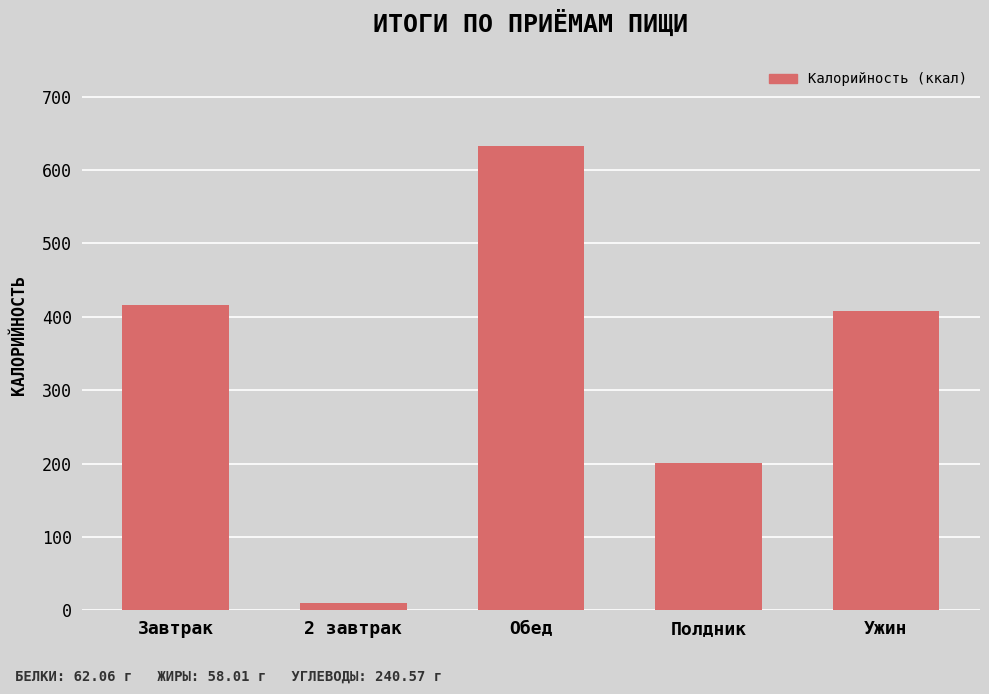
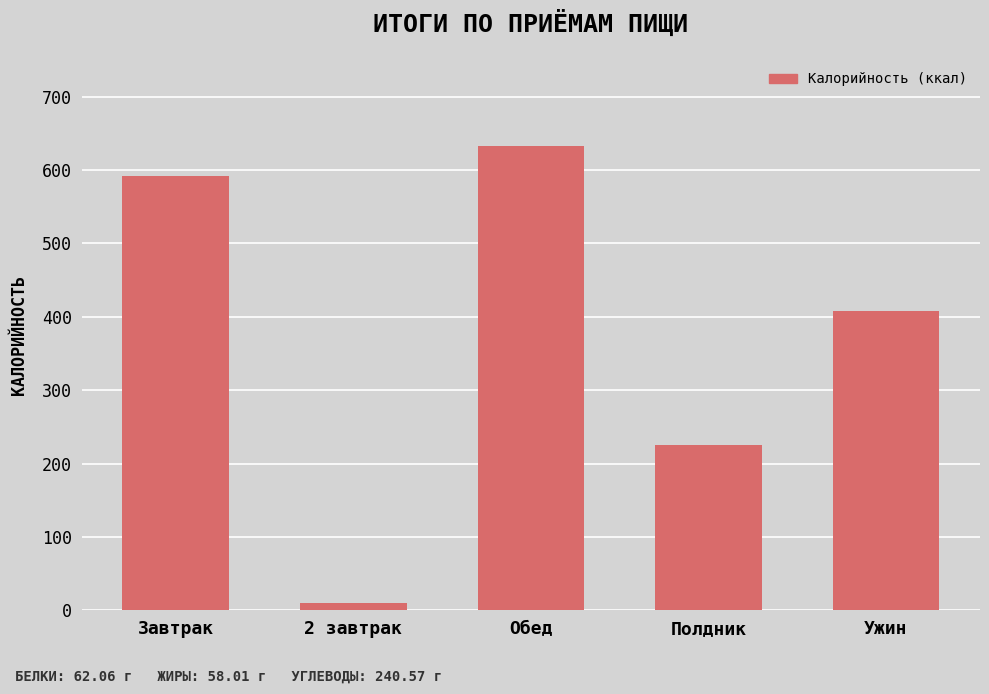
Завтрак: 420 -> 590
Полдник: 200 -> 230
